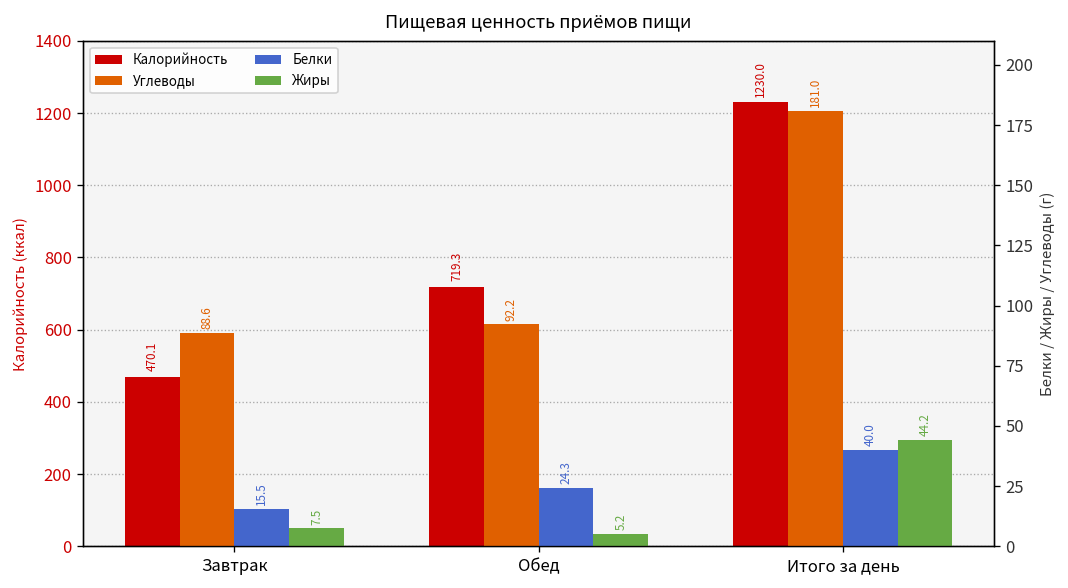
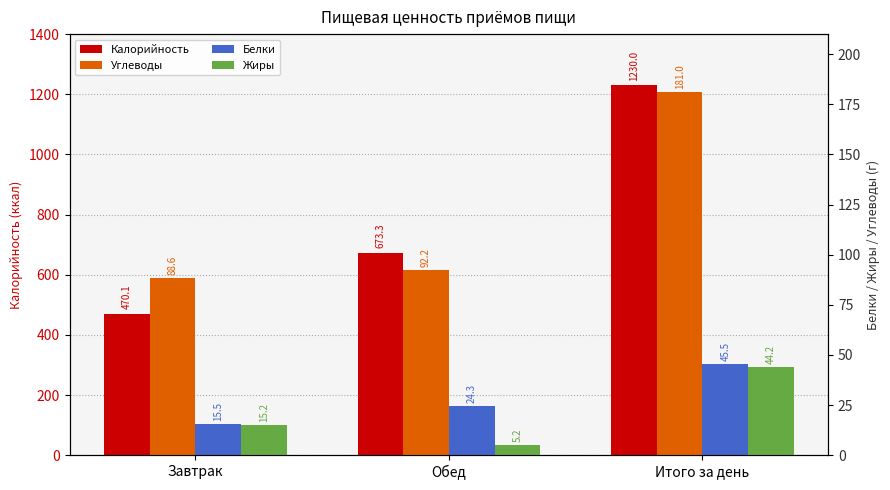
Калорийность, Обед: 719.3 -> 673.3
Жиры, Завтрак: 7.5 -> 15.2
Белки, Итого за день: 40.0 -> 45.5
